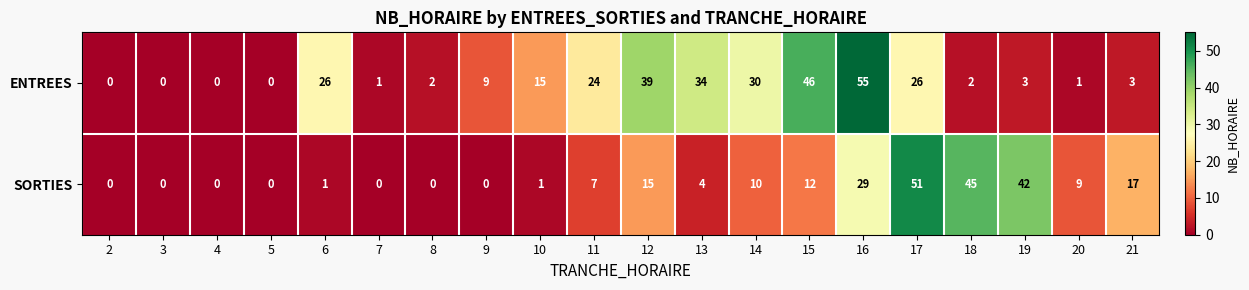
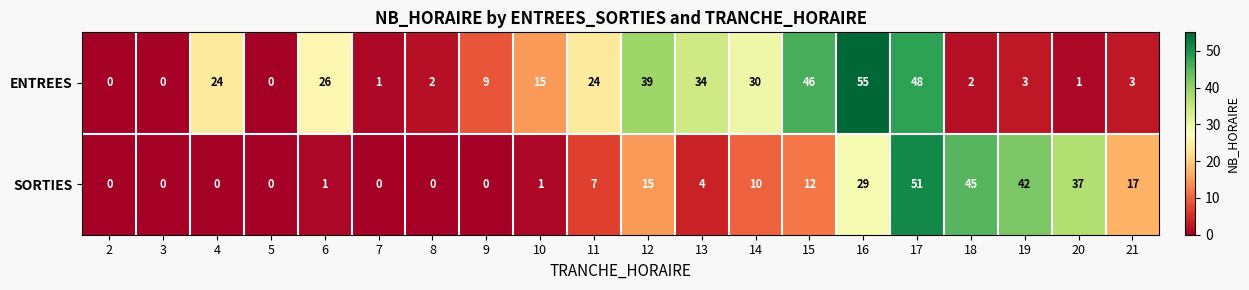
ENTREES, 4: 0 -> 24
ENTREES, 17: 26 -> 48
SORTIES, 20: 9 -> 37
